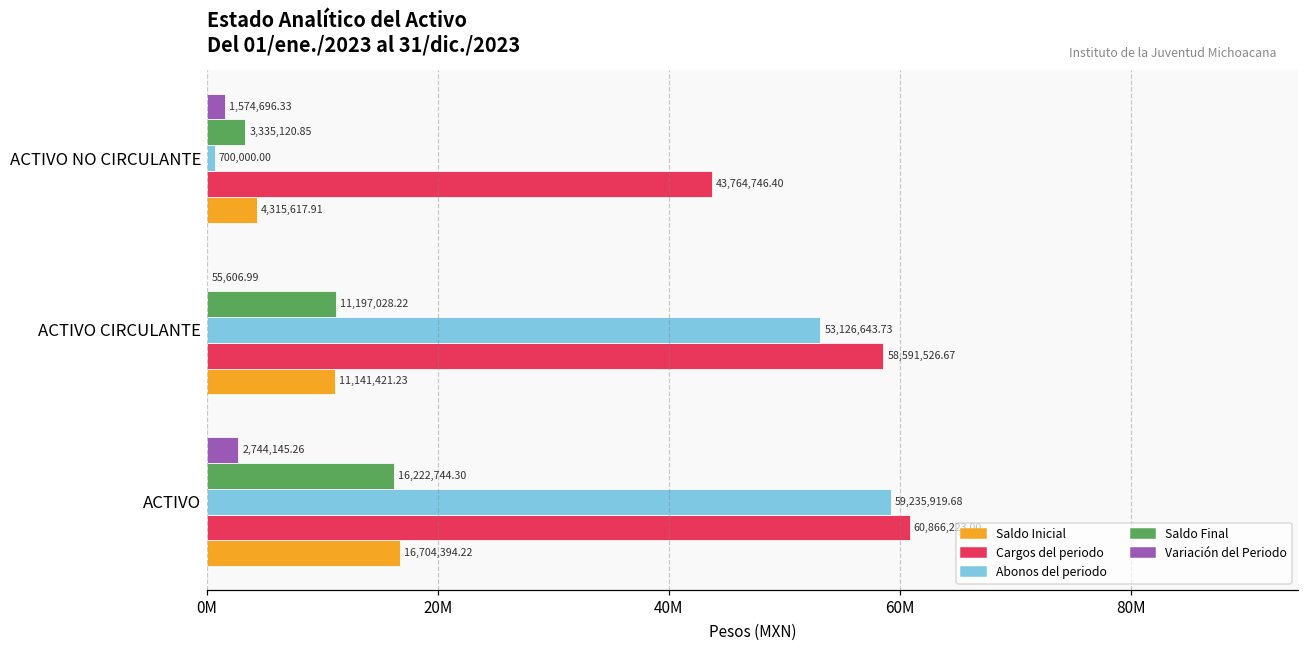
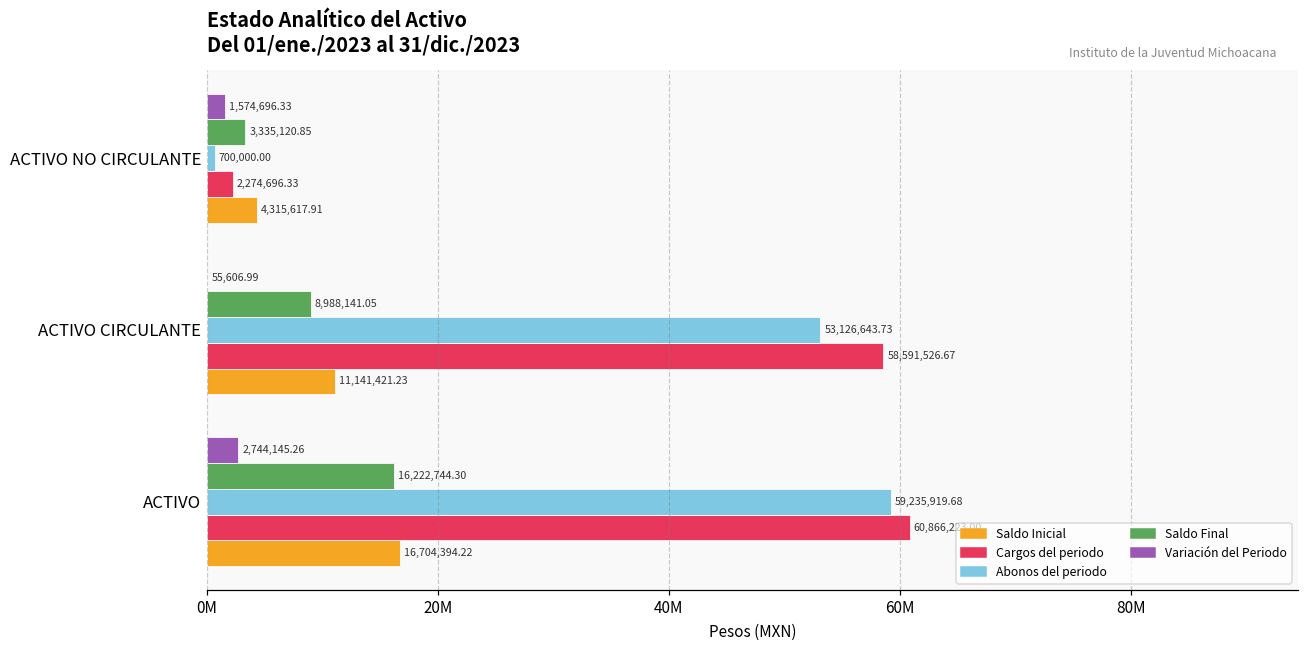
Cargos del periodo, ACTIVO NO CIRCULANTE: 43,764,746.40 -> 2,274,696.33
Saldo Final, ACTIVO CIRCULANTE: 11,197,028.22 -> 8,988,141.05
